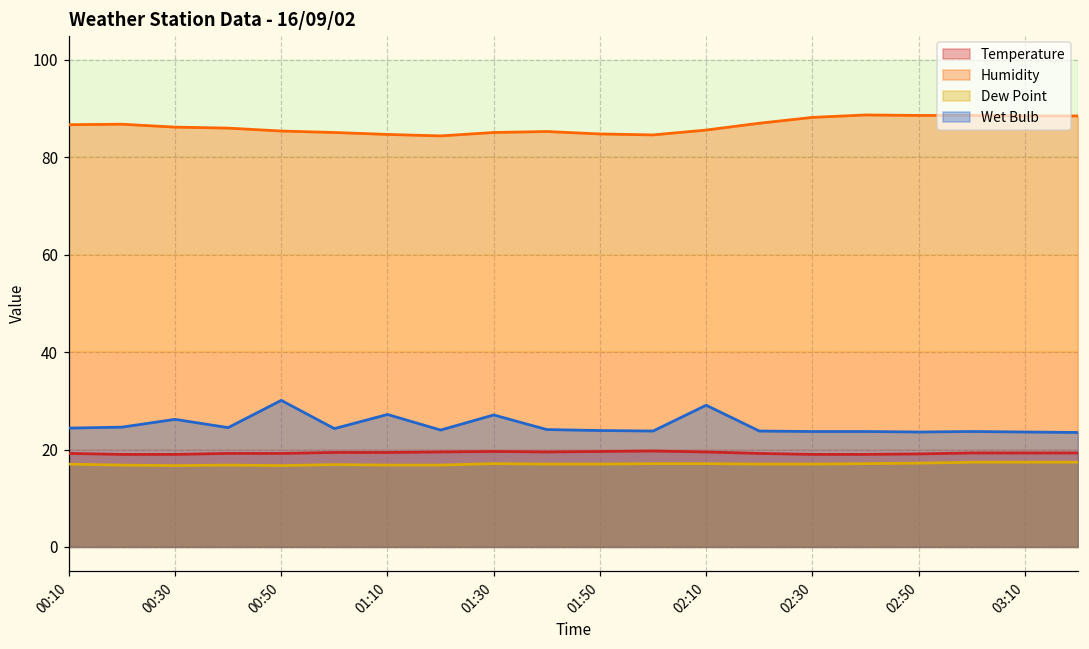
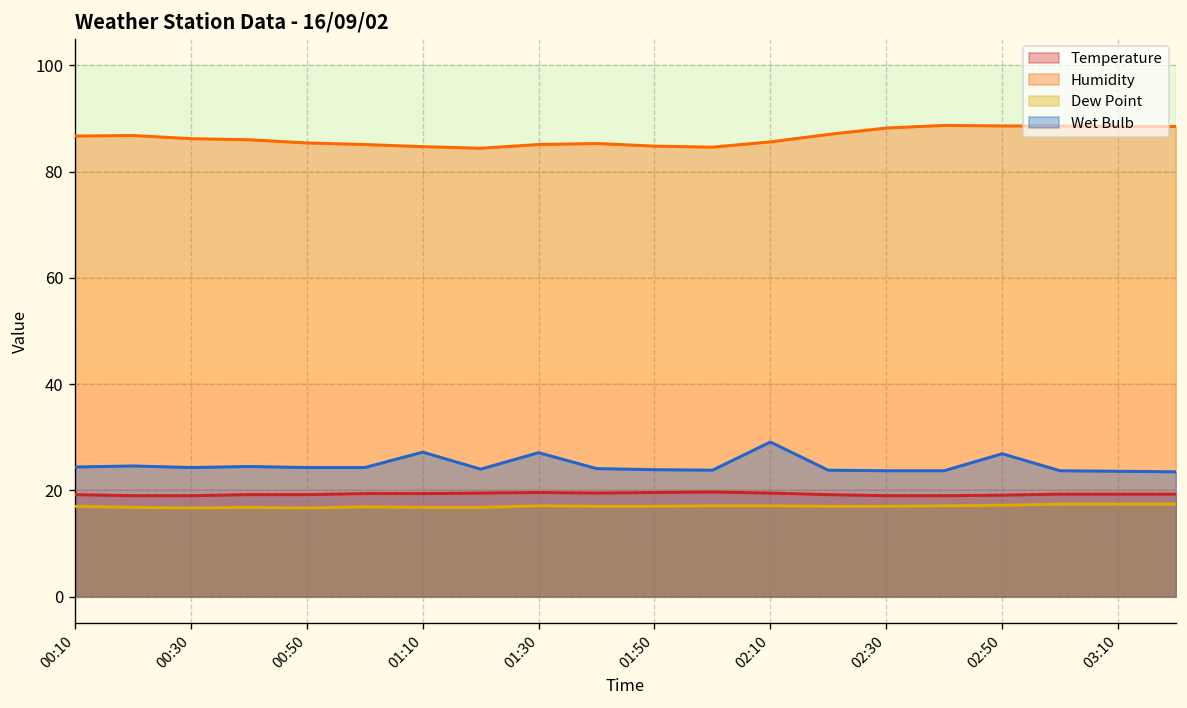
Wet Bulb, 00:30: 26 -> 24
Wet Bulb, 00:50: 30 -> 24
Wet Bulb, 02:50: 24 -> 27
